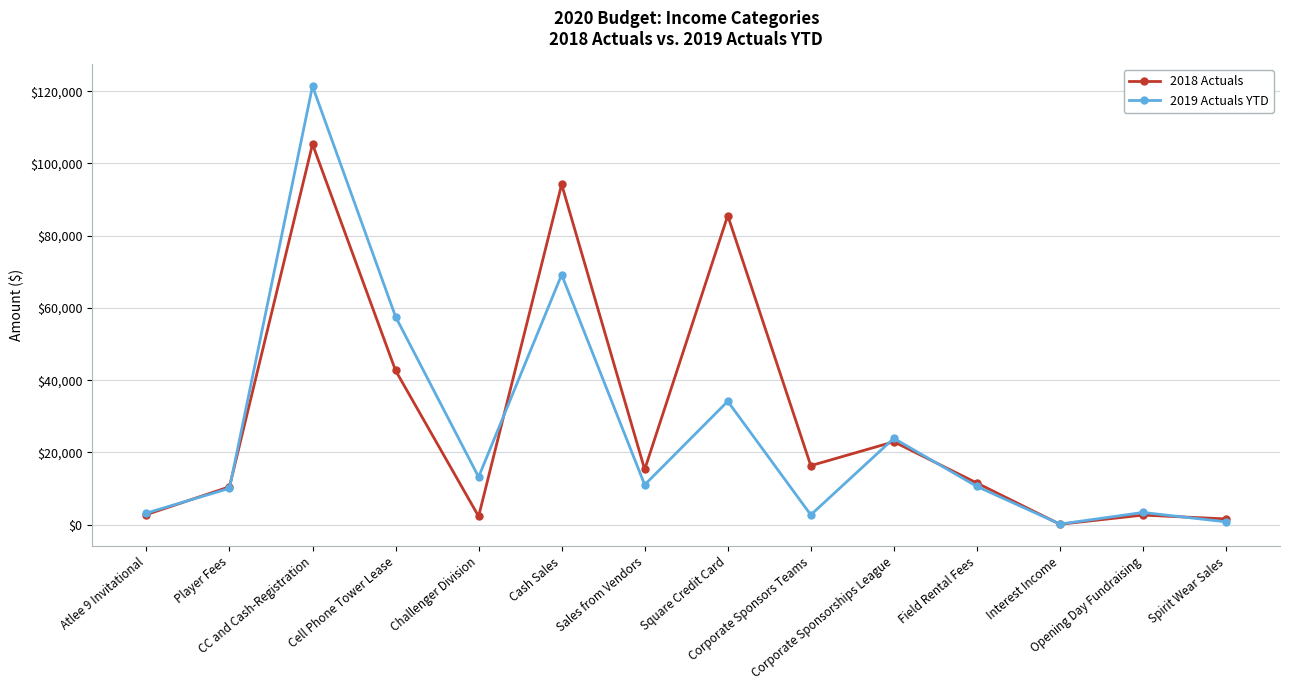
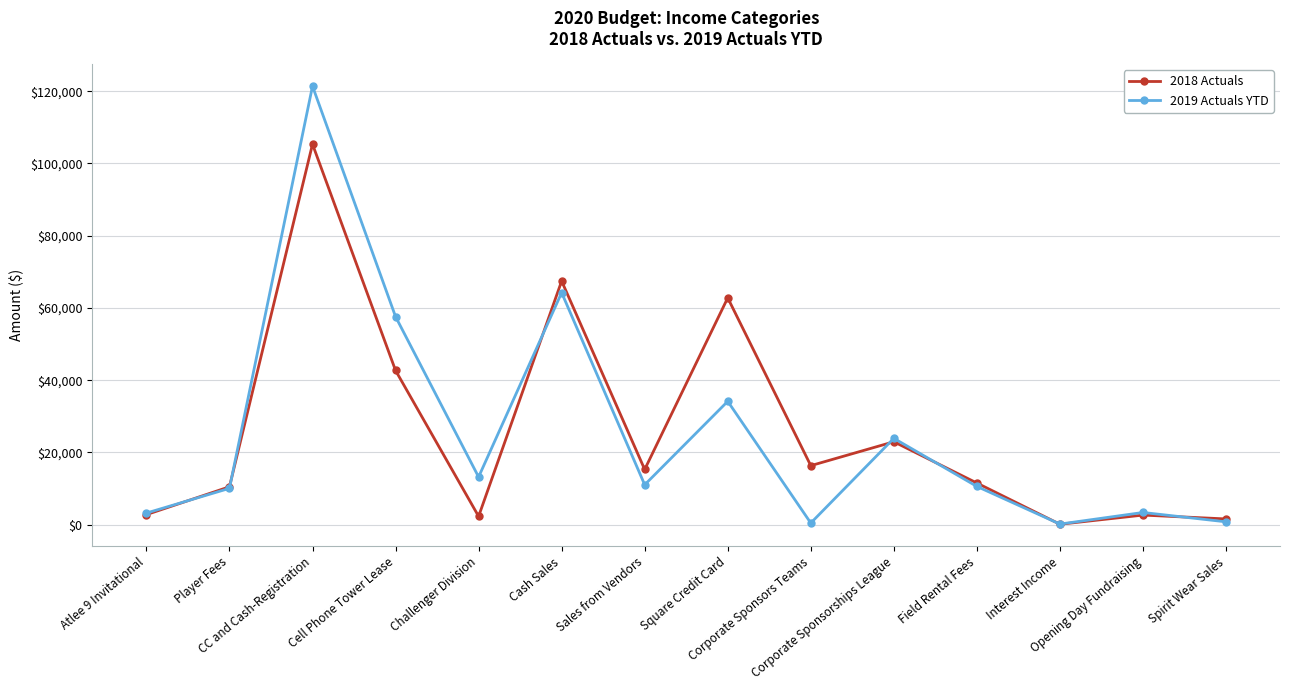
2018 Actuals, Cash Sales: $94,000 -> $67,000
2019 Actuals YTD, Cash Sales: $69,000 -> $64,000
2018 Actuals, Square Credit Card: $86,000 -> $63,000
2019 Actuals YTD, Corporate Sponsors Teams: $3,000 -> $0
